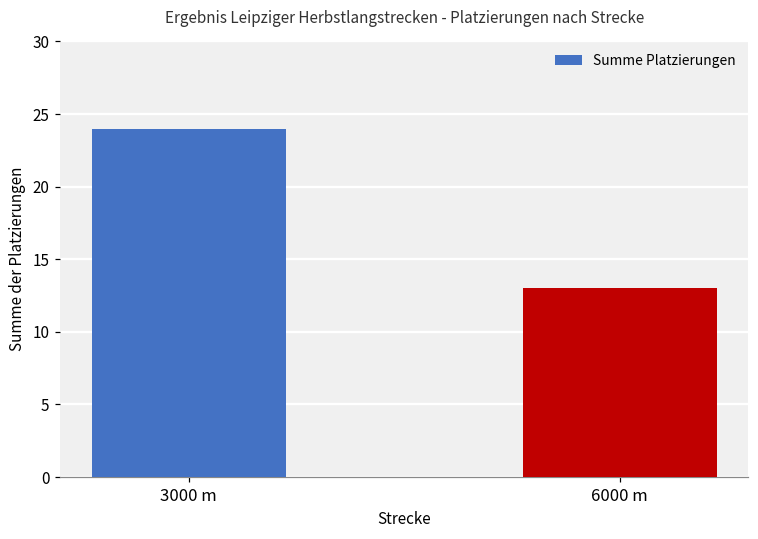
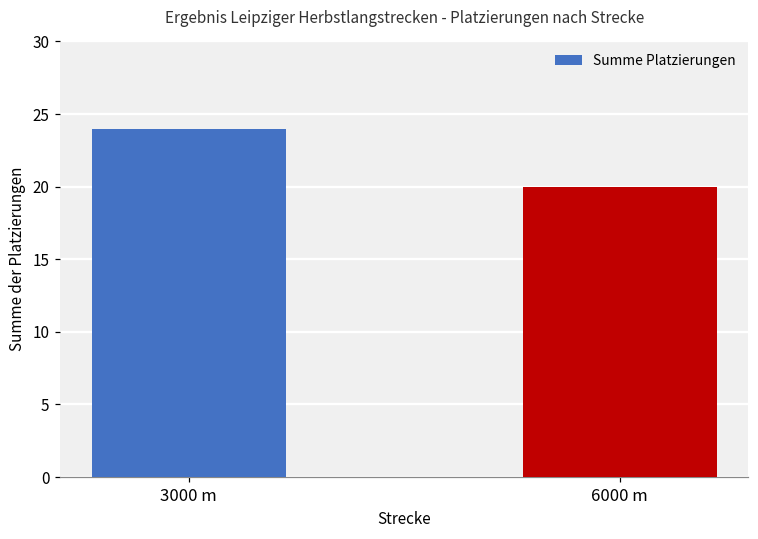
6000 m: 13 -> 20
